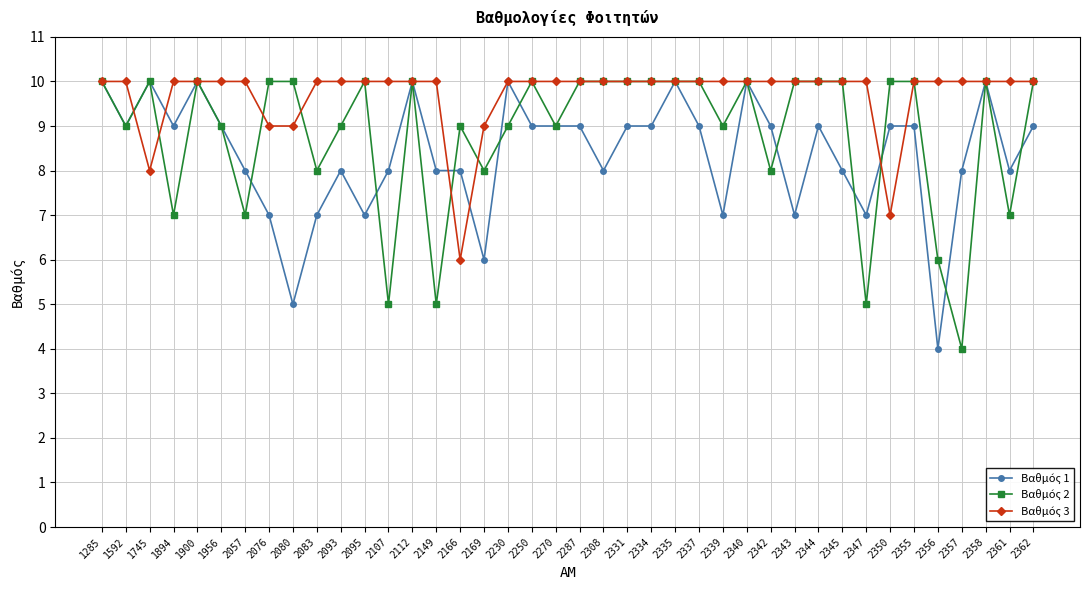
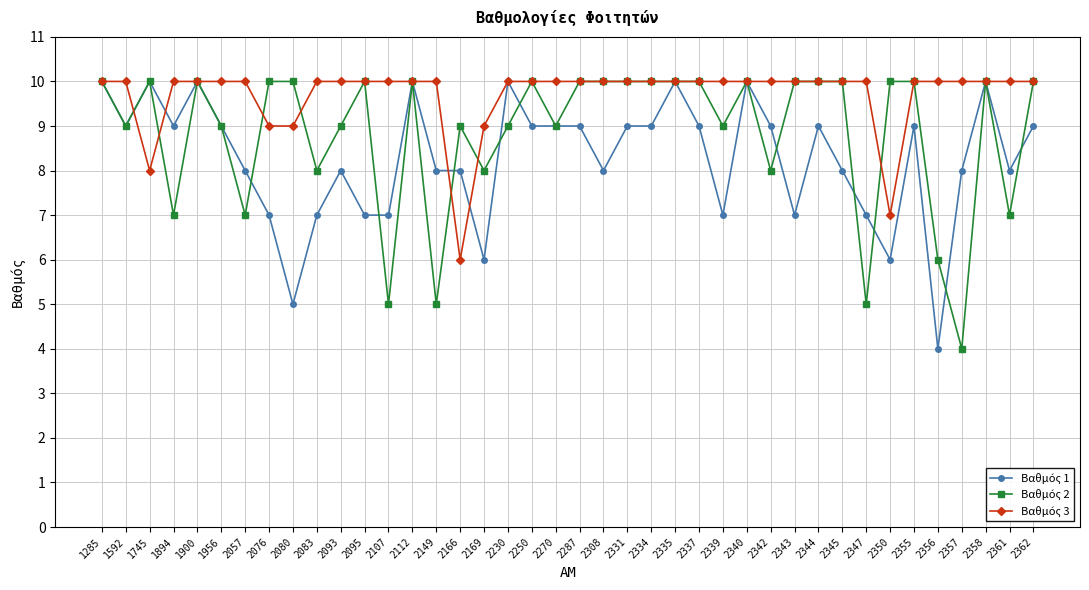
Βαθμός 1, 2107: 8 -> 7
Βαθμός 1, 2350: 9 -> 6
